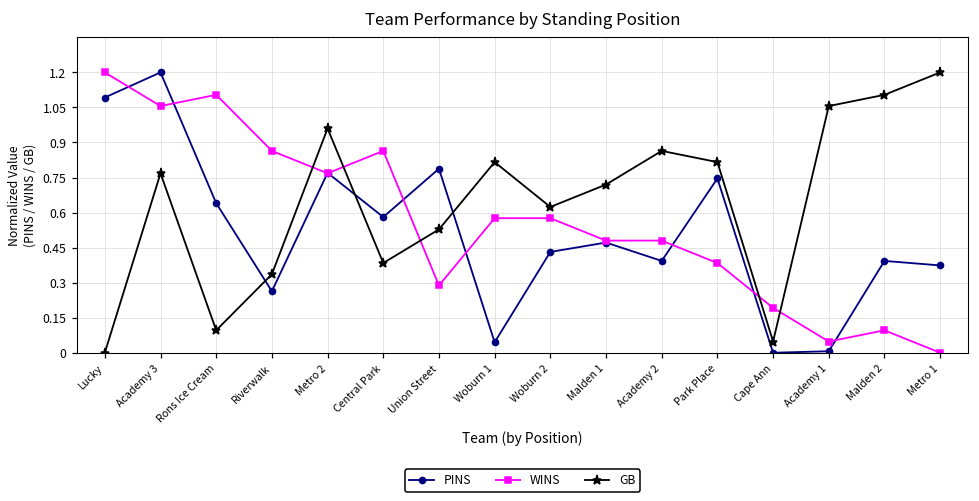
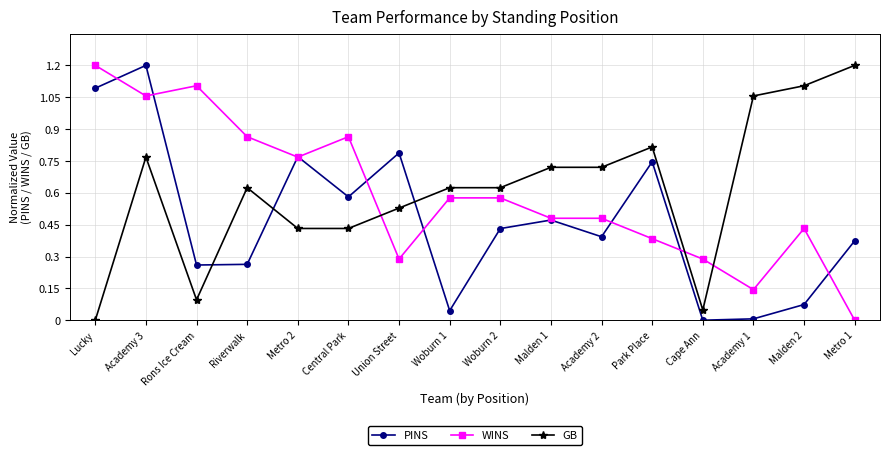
PINS, Rons Ice Cream: 0.64 -> 0.26
GB, Riverwalk: 0.34 -> 0.62
GB, Metro 2: 0.96 -> 0.43
GB, Central Park: 0.38 -> 0.43
GB, Woburn 1: 0.82 -> 0.62
GB, Academy 2: 0.86 -> 0.72
WINS, Cape Ann: 0.19 -> 0.29
WINS, Academy 1: 0.05 -> 0.14
PINS, Malden 2: 0.39 -> 0.07
WINS, Malden 2: 0.10 -> 0.43
